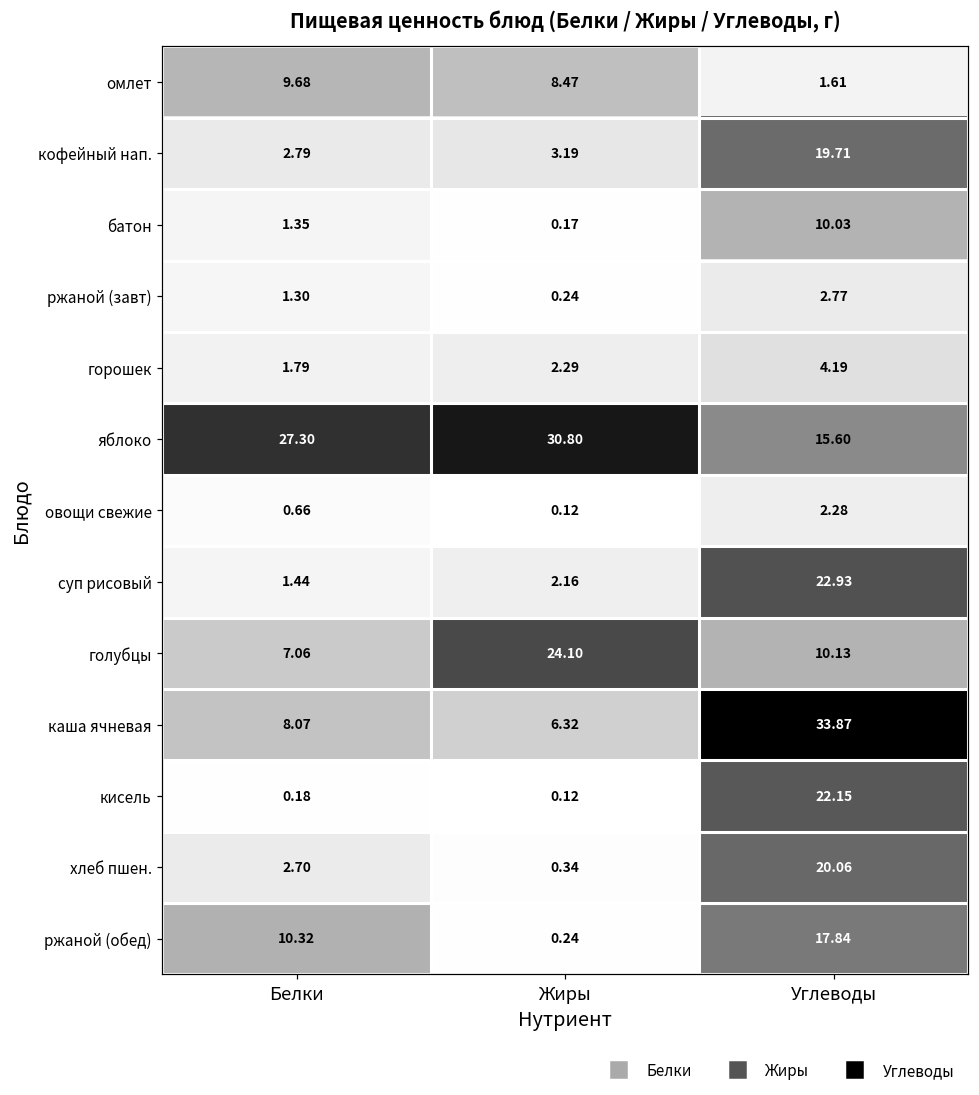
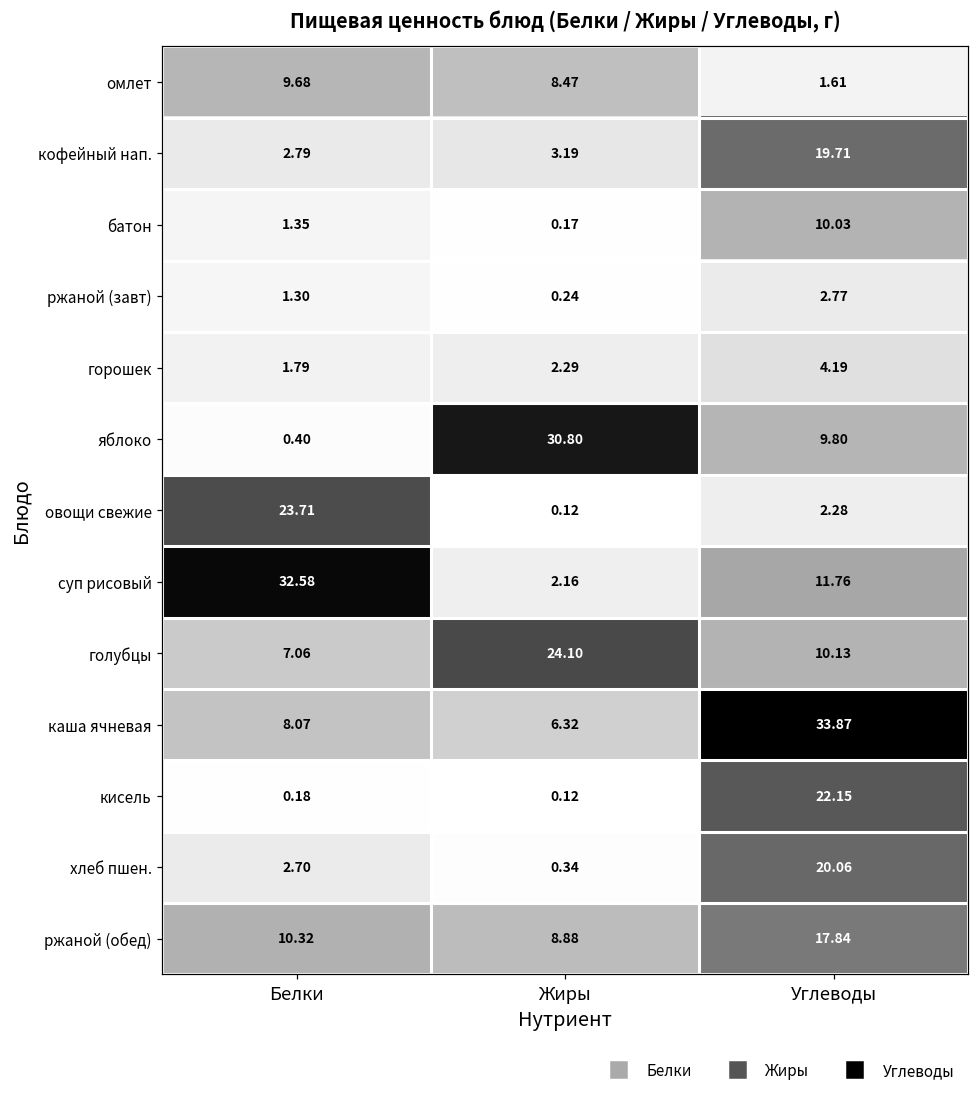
яблоко, Белки: 27.30 -> 0.40
яблоко, Углеводы: 15.60 -> 9.80
овощи свежие, Белки: 0.66 -> 23.71
суп рисовый, Белки: 1.44 -> 32.58
суп рисовый, Углеводы: 22.93 -> 11.76
ржаной (обед), Жиры: 0.24 -> 8.88
